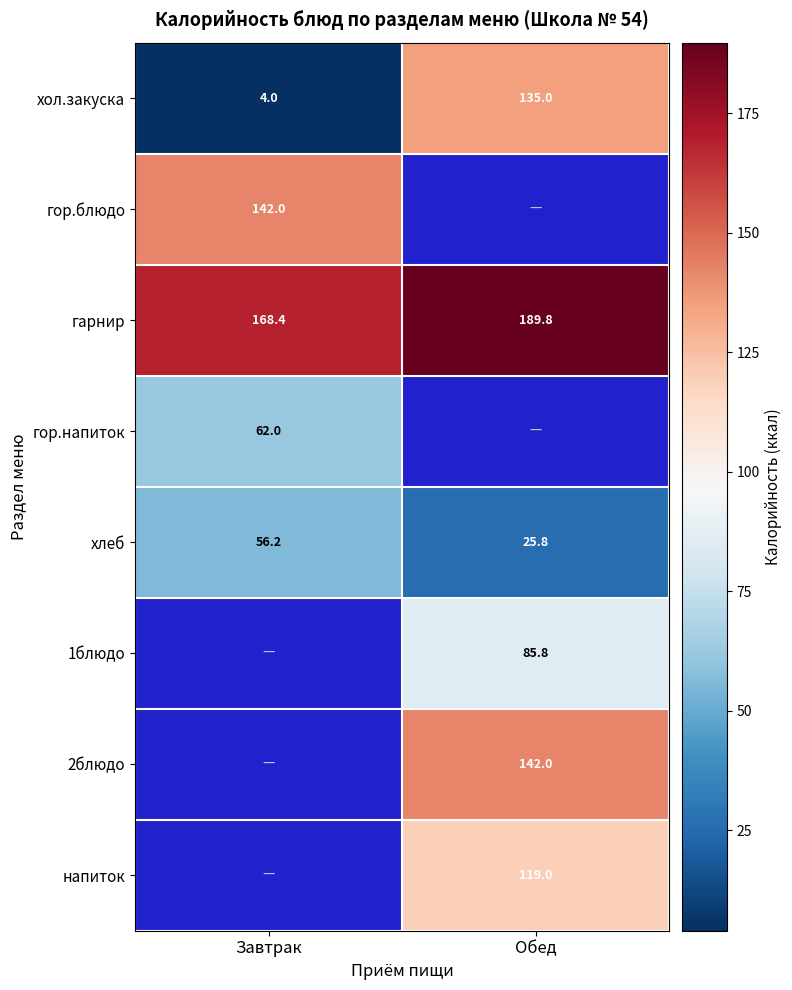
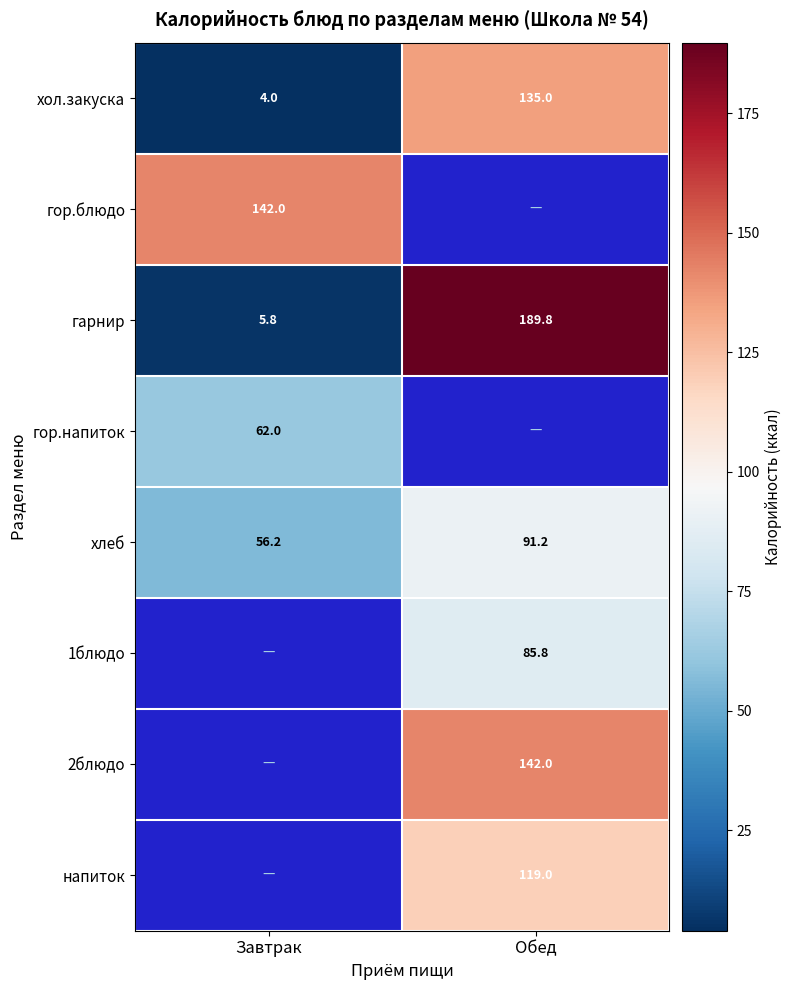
гарнир, Завтрак: 168.4 -> 5.8
хлеб, Обед: 25.8 -> 91.2
